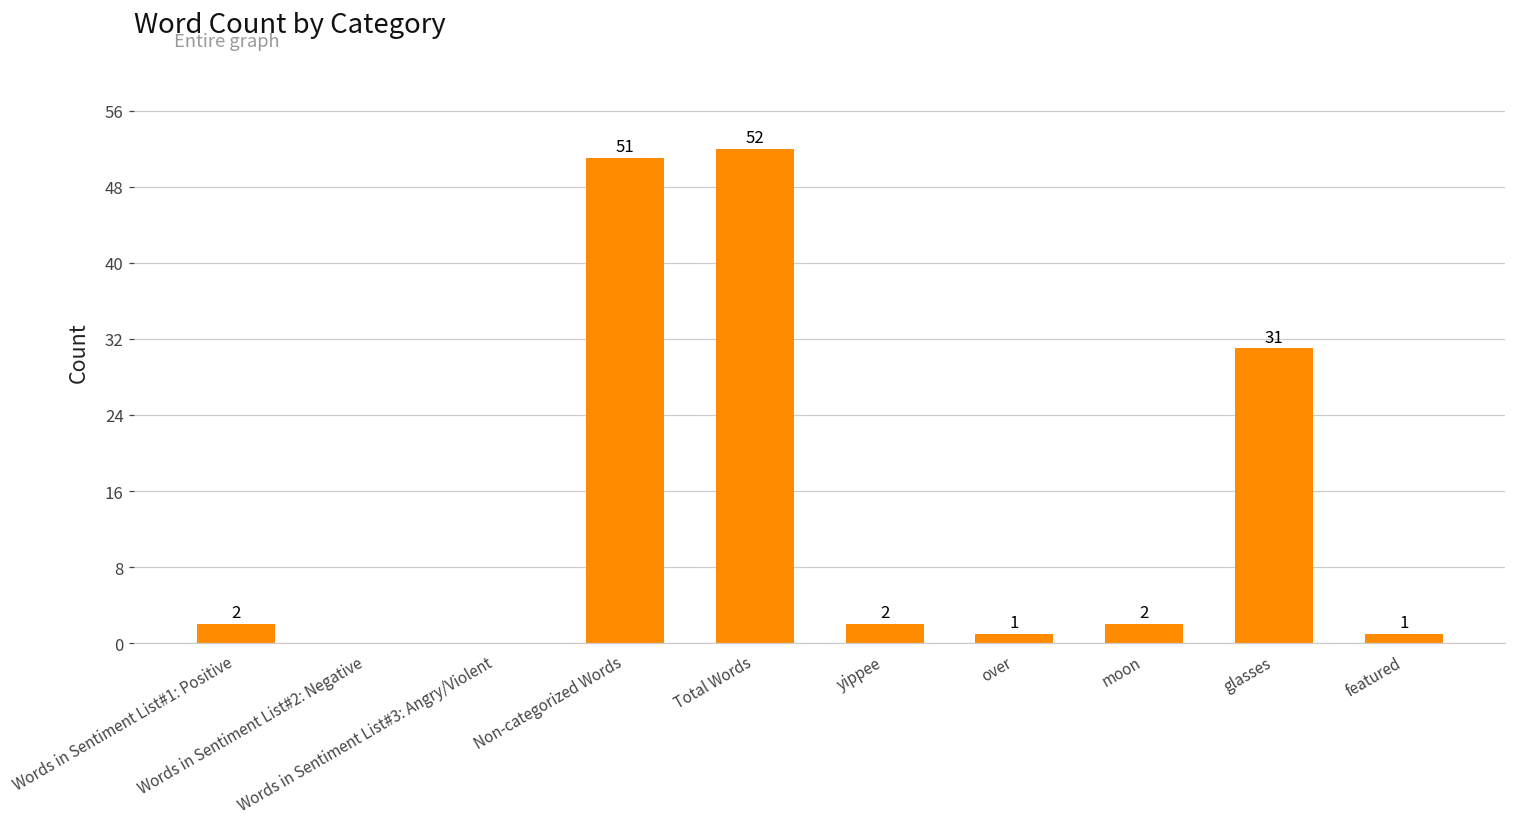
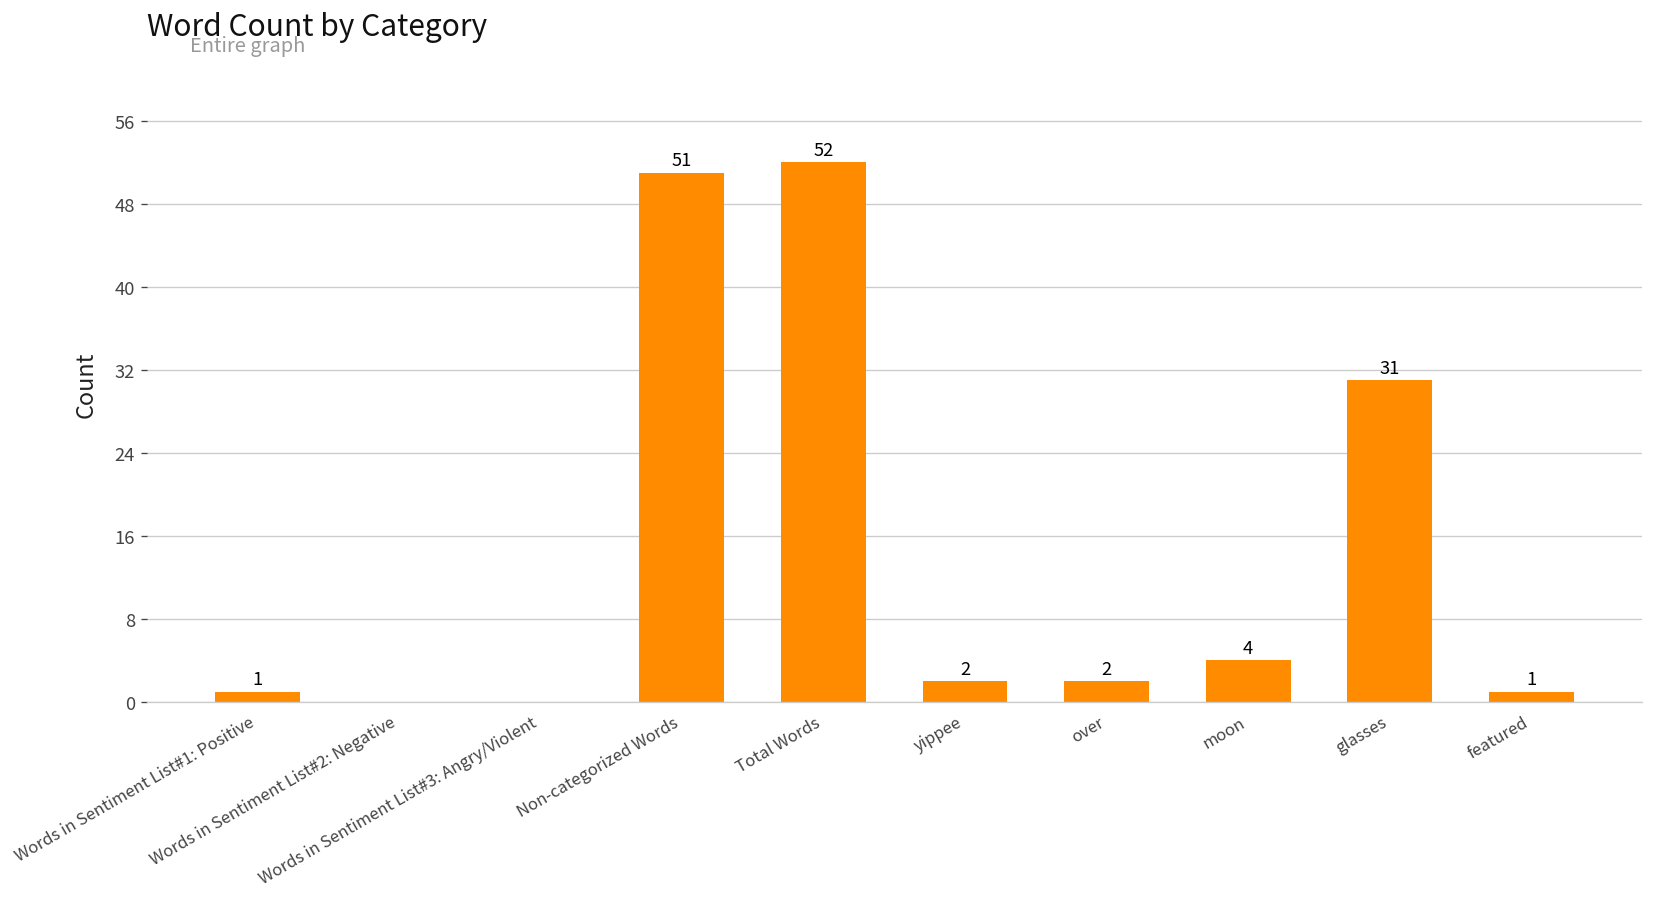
Words in Sentiment List#1: Positive: 2 -> 1
over: 1 -> 2
moon: 2 -> 4
